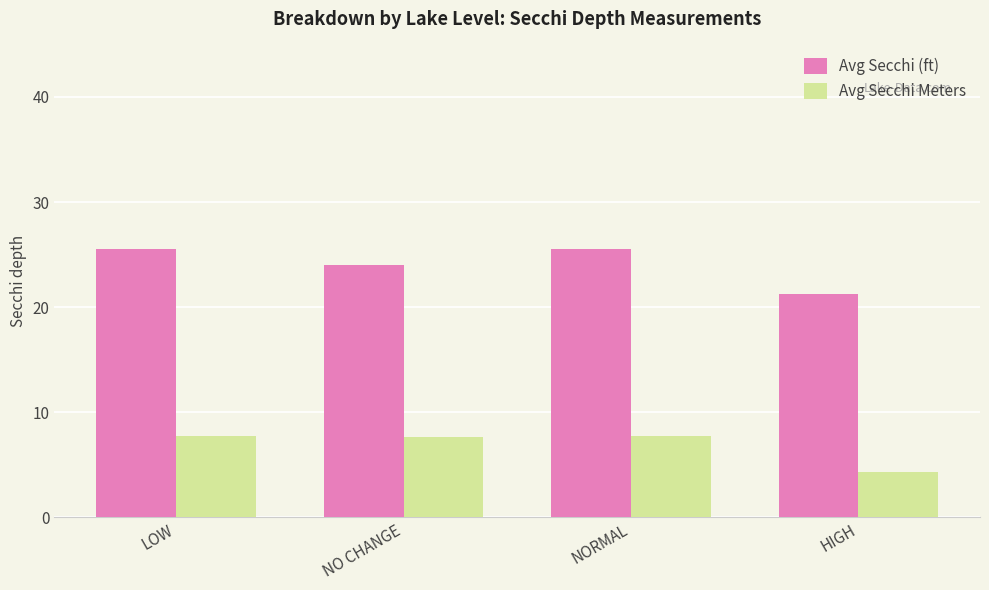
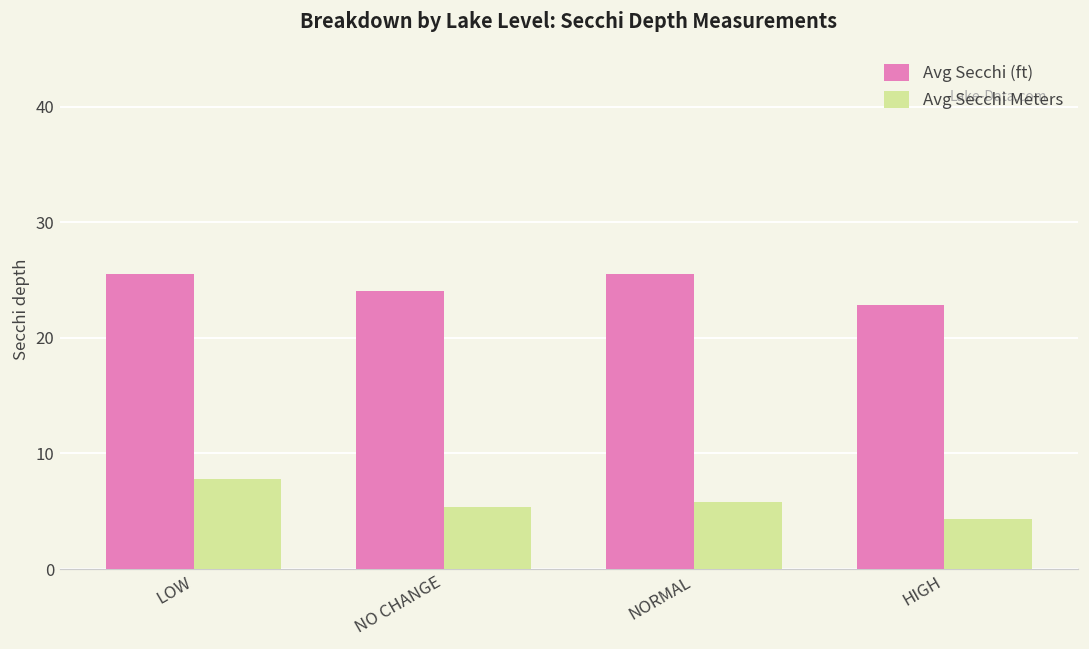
Avg Secchi Meters, NO CHANGE: 7.7 -> 5.4
Avg Secchi Meters, NORMAL: 7.8 -> 5.8
Avg Secchi (ft), HIGH: 21.2 -> 22.9
